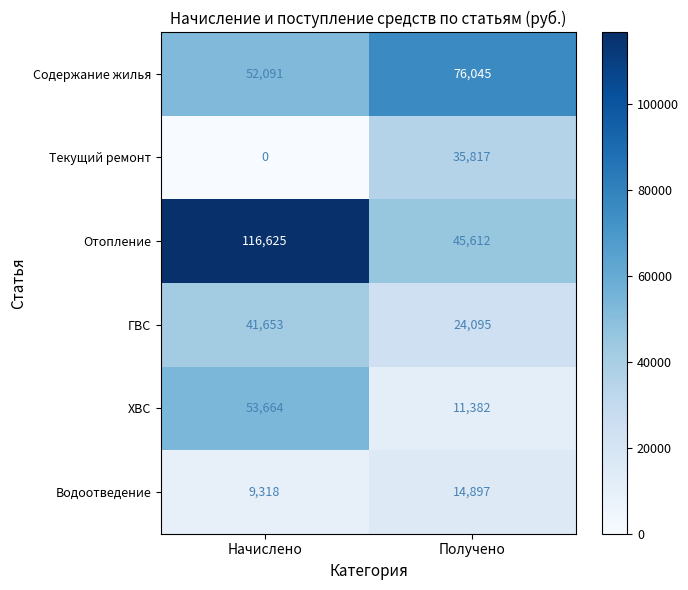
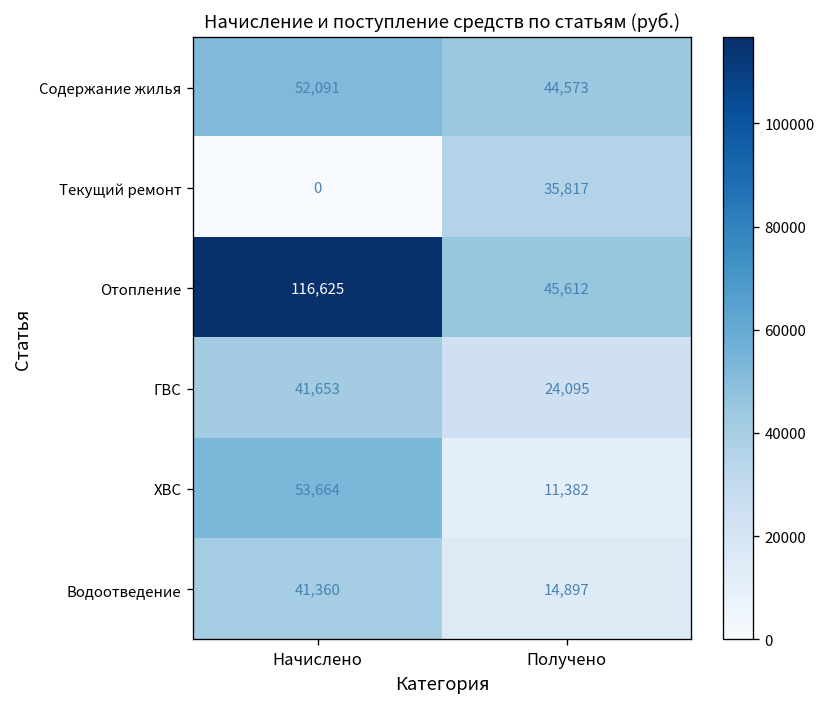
Содержание жилья, Получено: 76,045 -> 44,573
Водоотведение, Начислено: 9,318 -> 41,360
